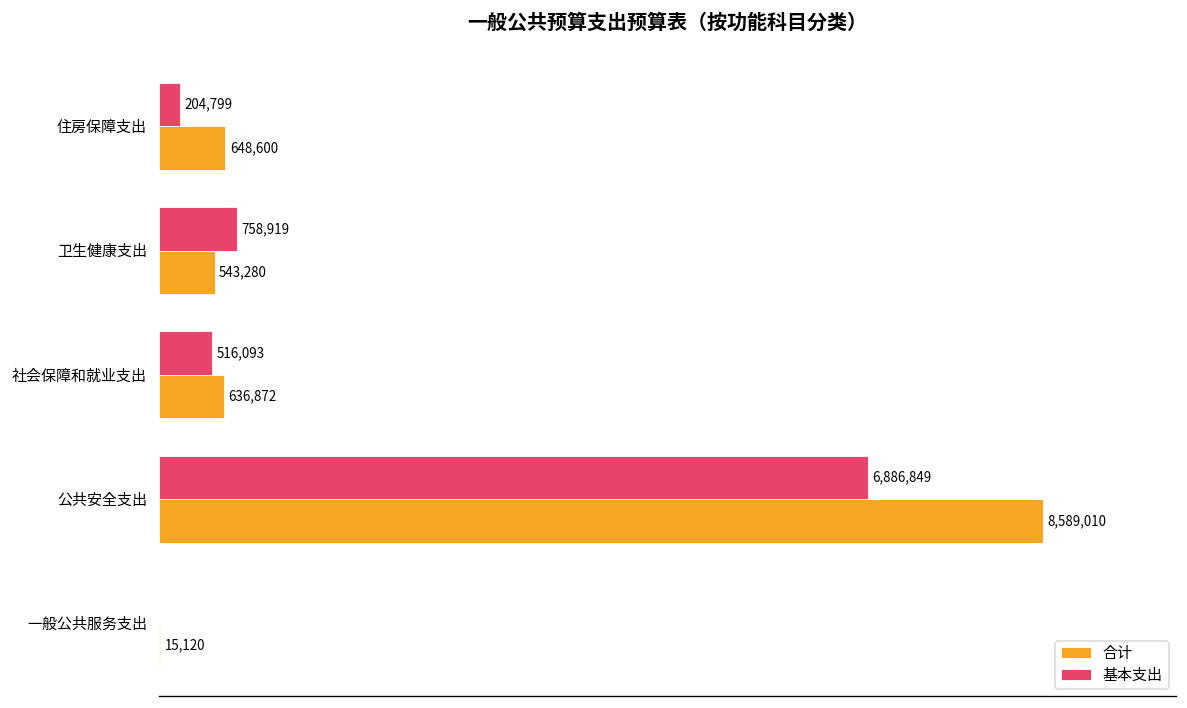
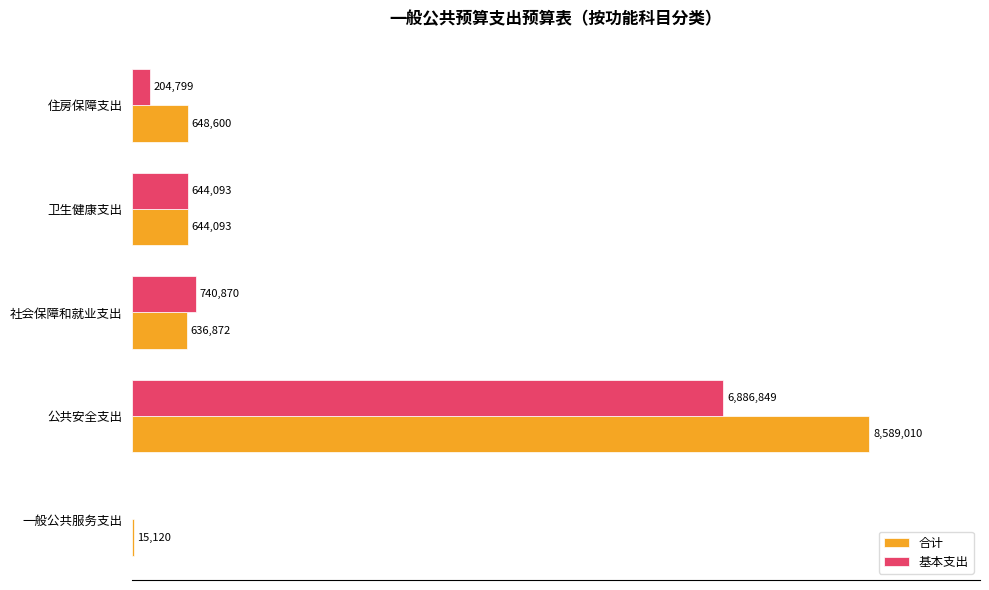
基本支出, 卫生健康支出: 758,919 -> 644,093
合计, 卫生健康支出: 543,280 -> 644,093
基本支出, 社会保障和就业支出: 516,093 -> 740,870
